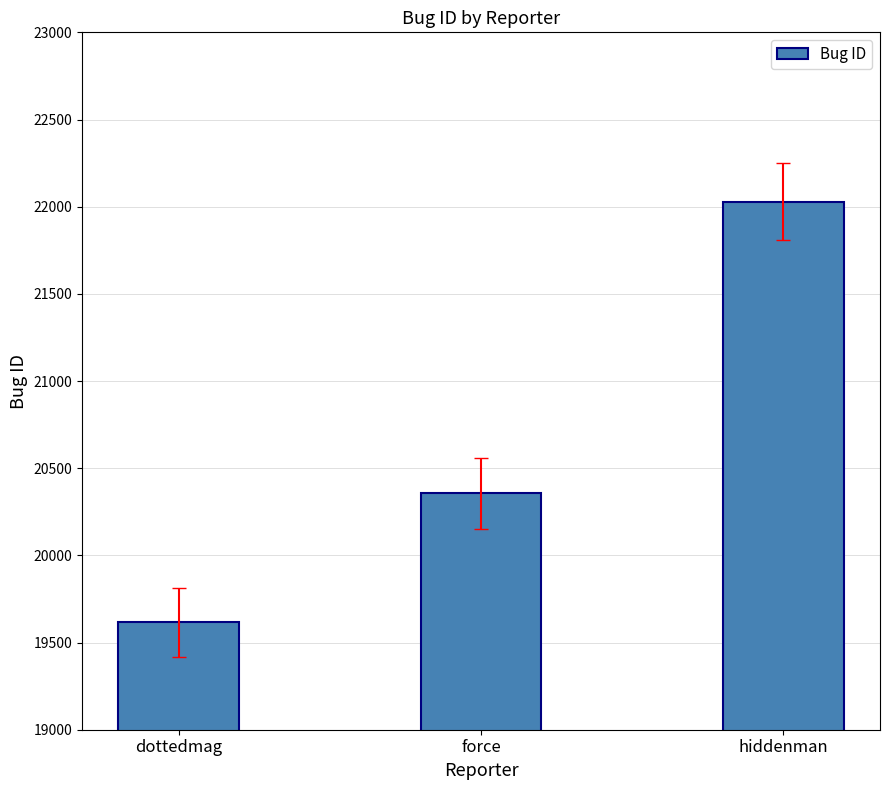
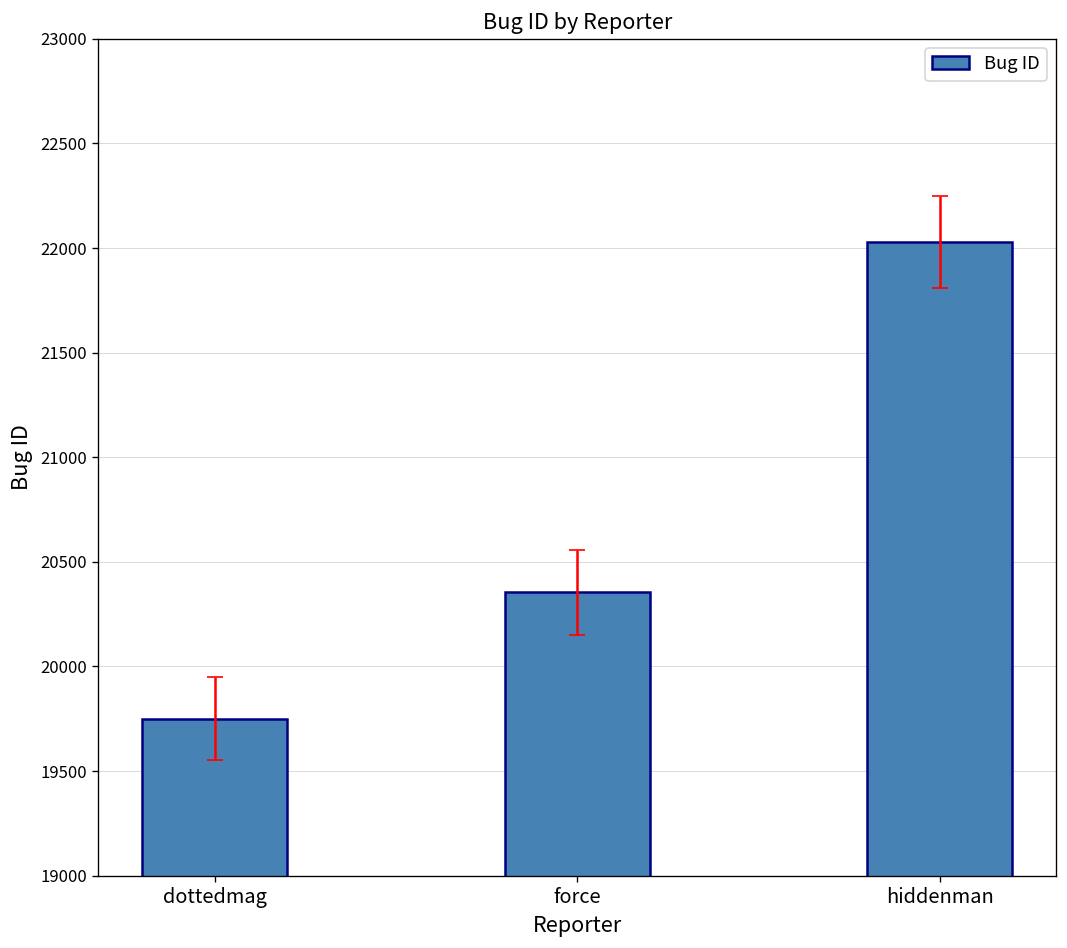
Bug ID, dottedmag: 19620 -> 19750
